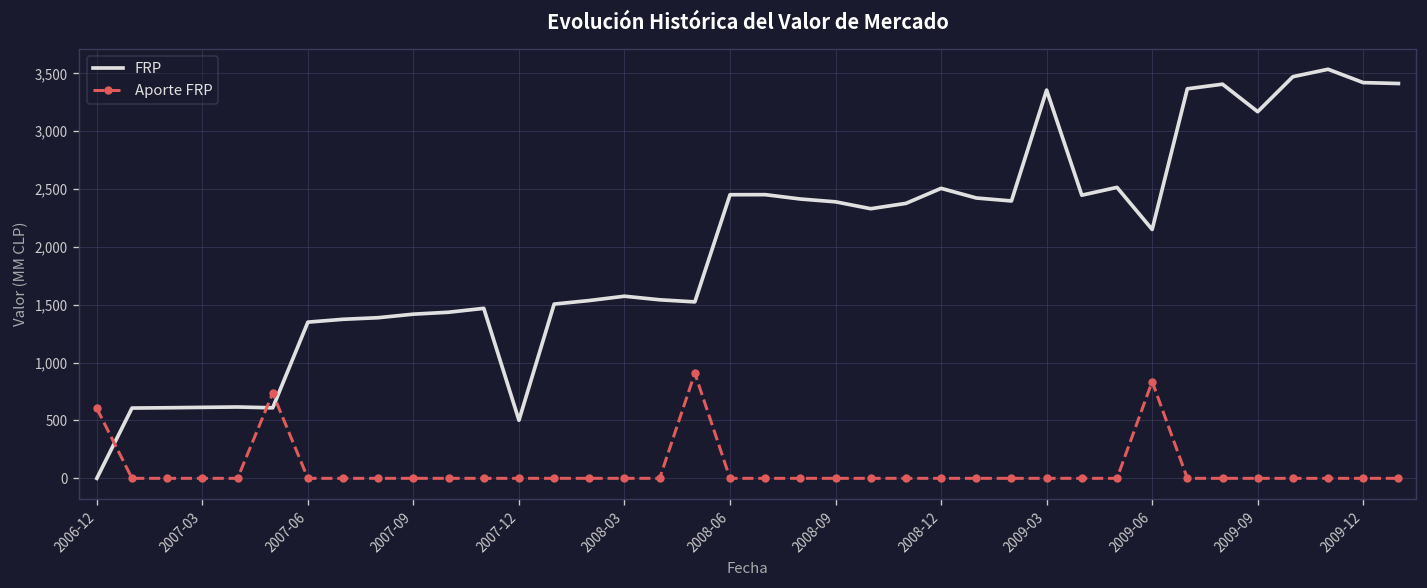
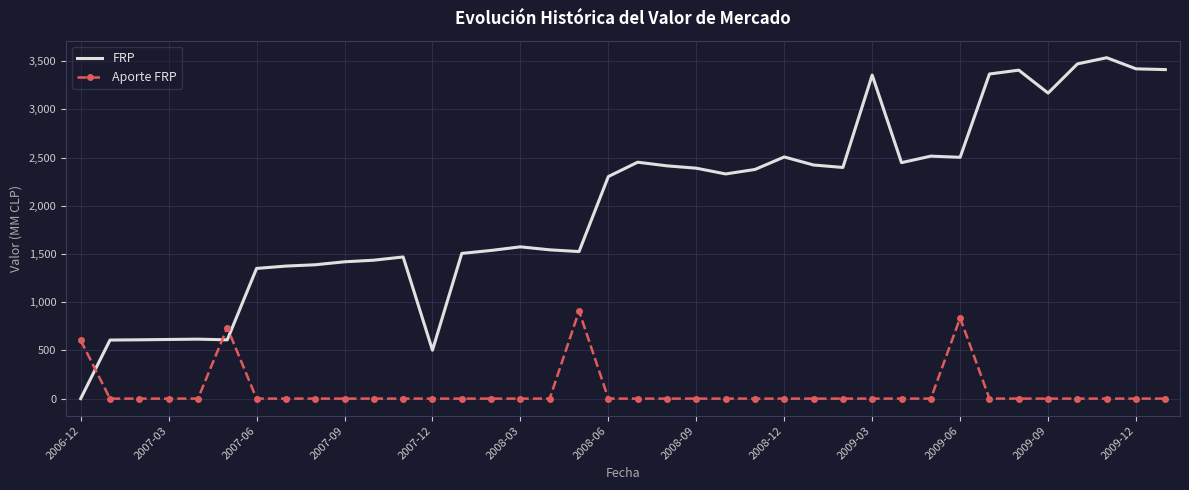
FRP, 2008-06: 2,500 -> 2,300
FRP, 2009-06: 2,200 -> 2,500
